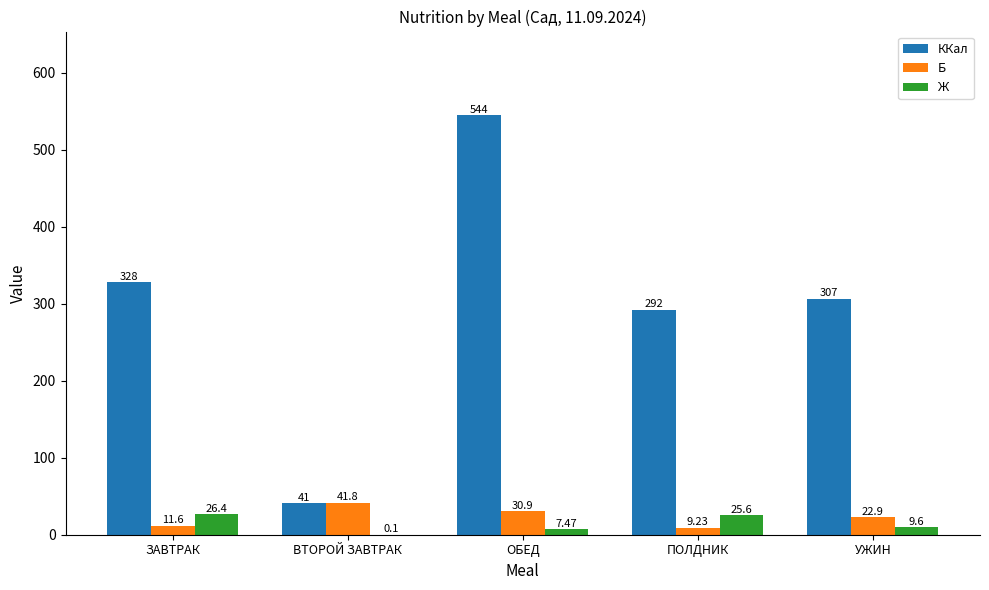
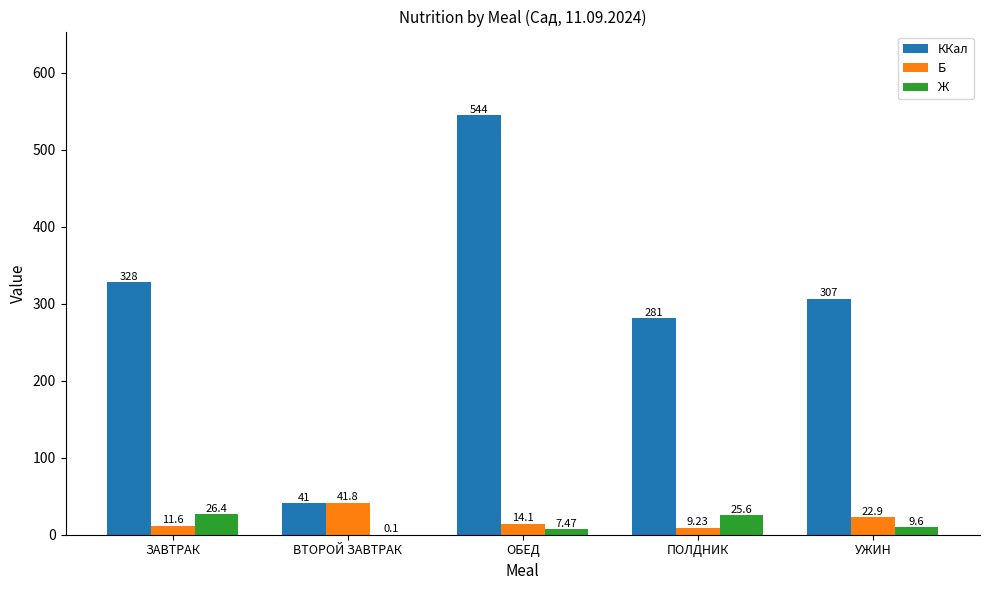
Б, ОБЕД: 30.9 -> 14.1
ККал, ПОЛДНИК: 292 -> 281
